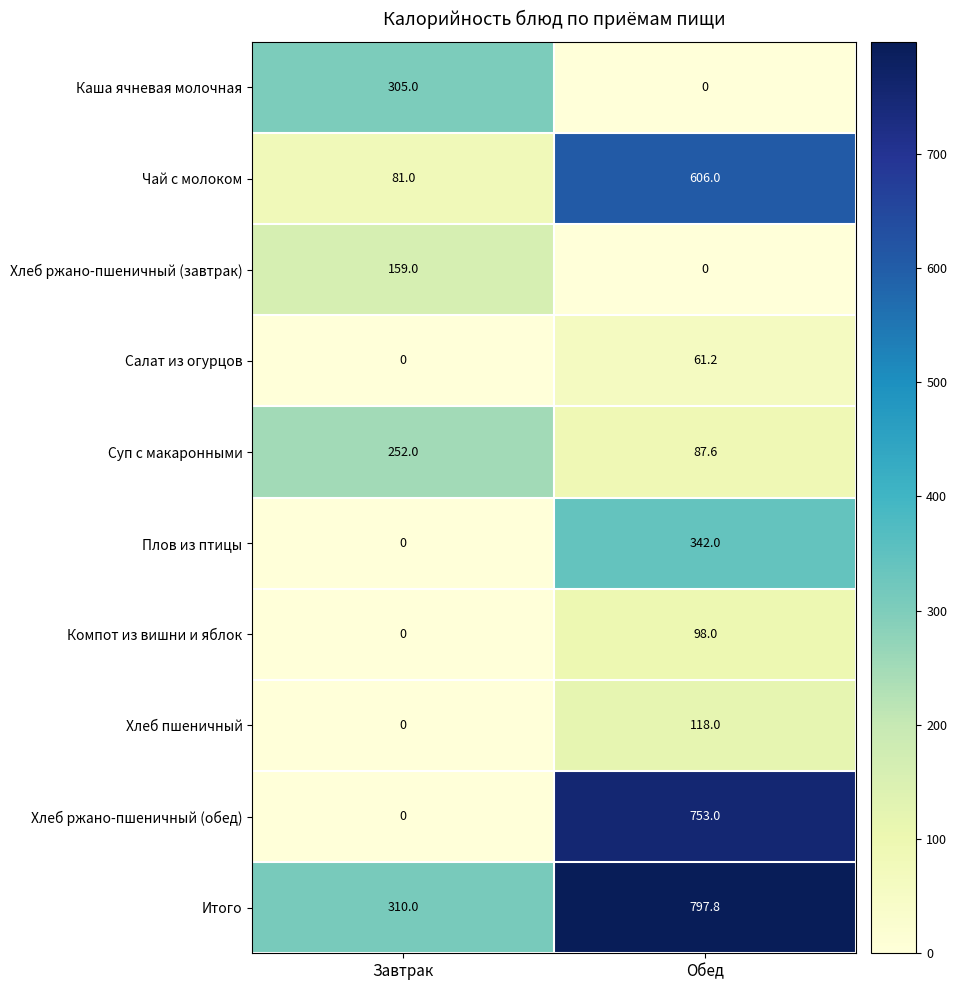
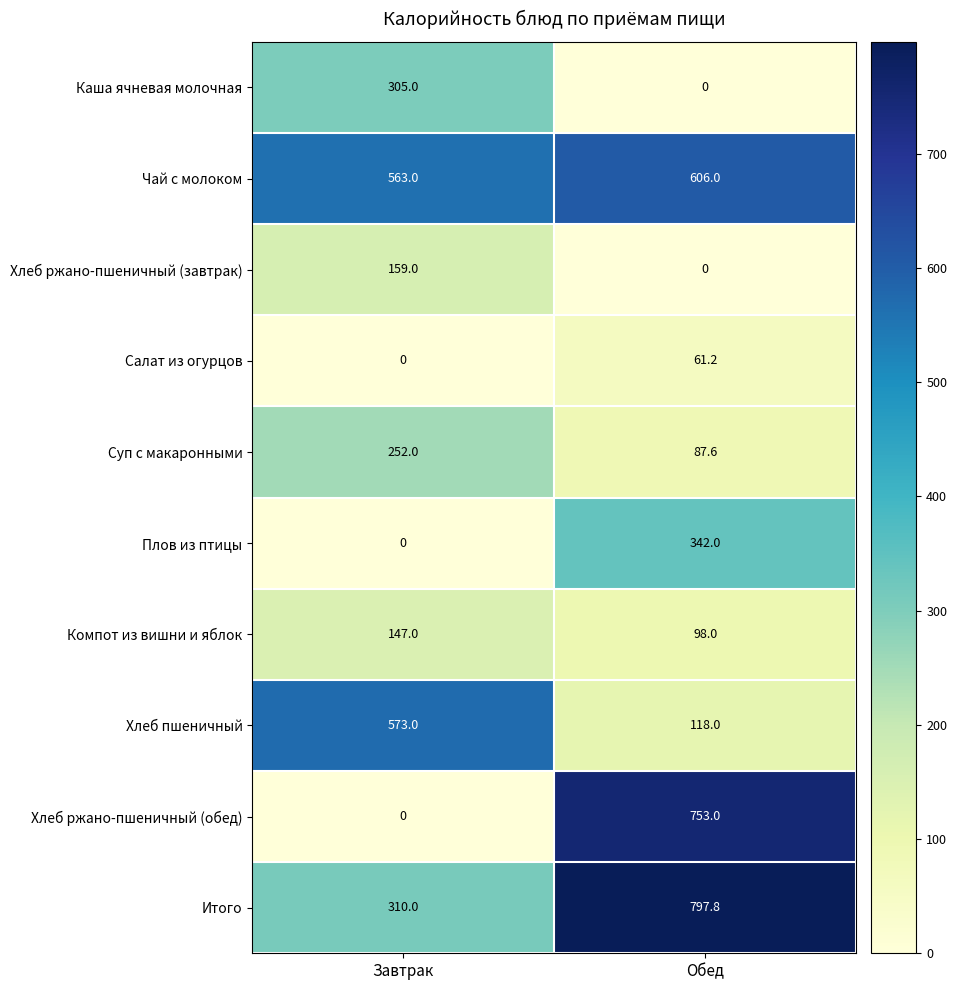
Чай с молоком, Завтрак: 81.0 -> 563.0
Компот из вишни и яблок, Завтрак: 0 -> 147.0
Хлеб пшеничный, Завтрак: 0 -> 573.0
